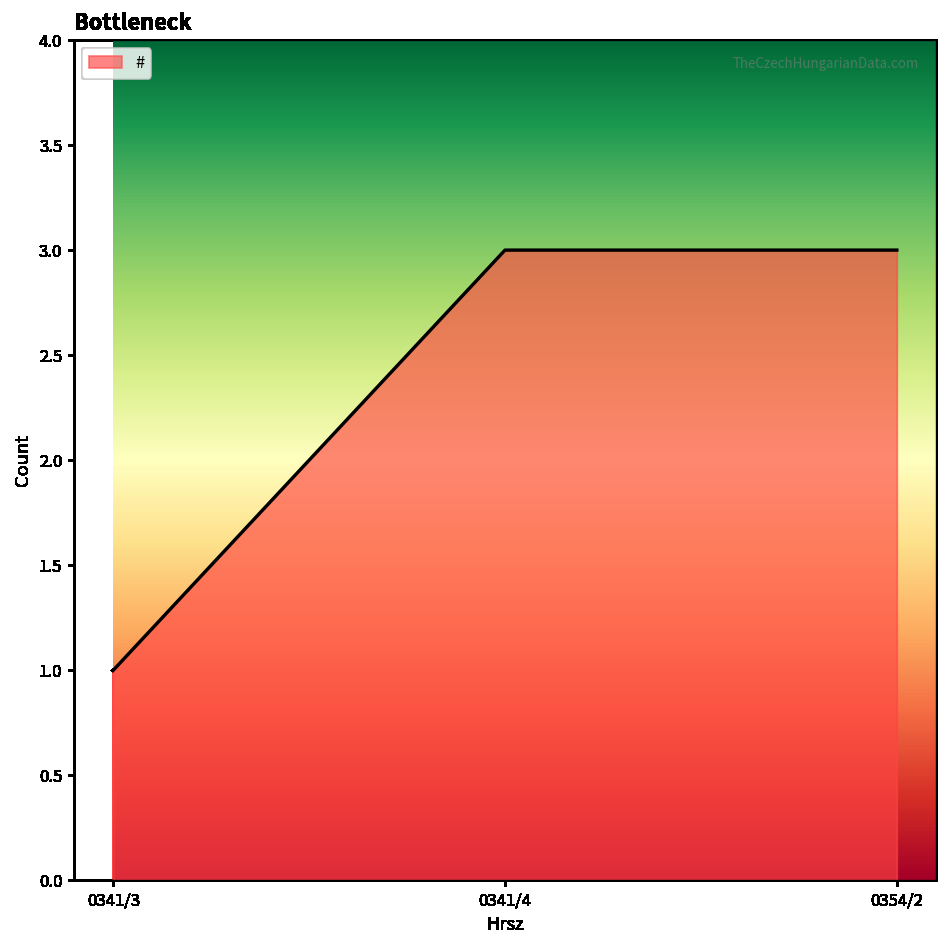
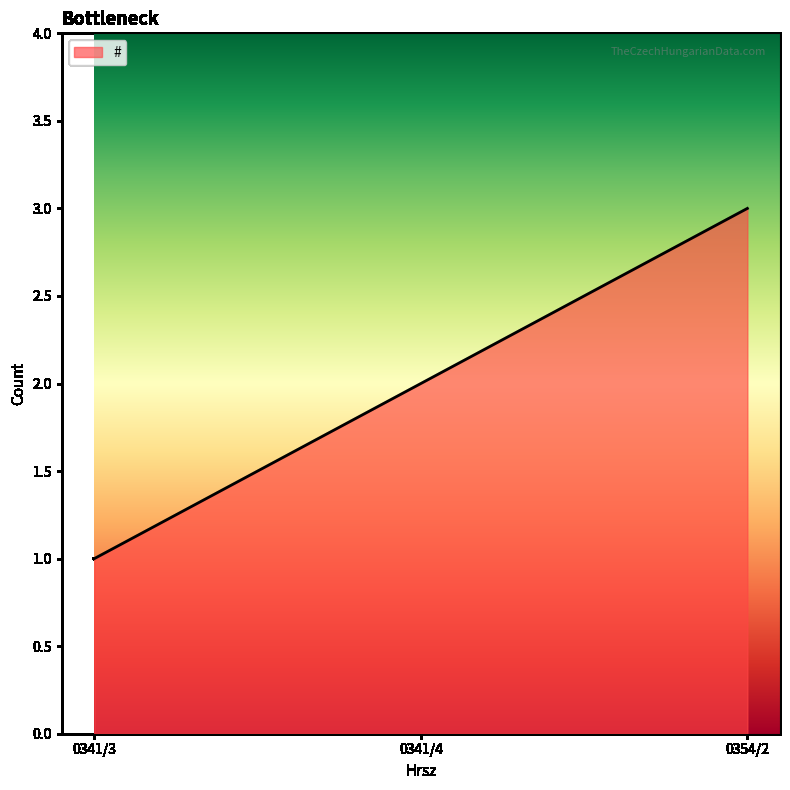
0341/4: 3 -> 2
